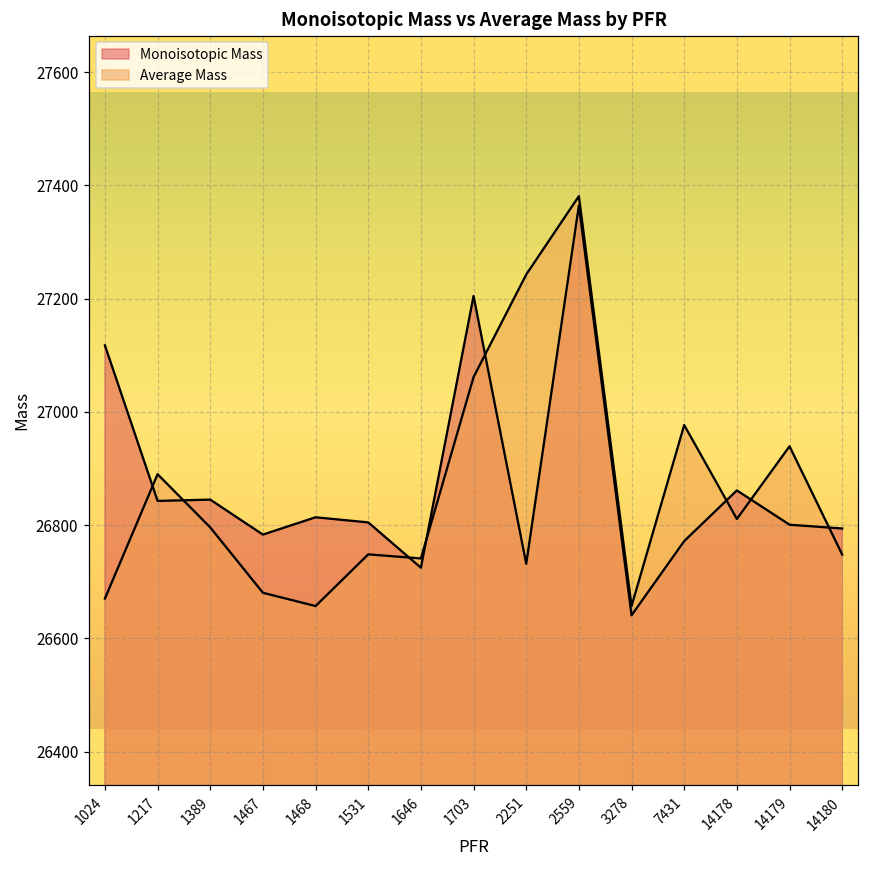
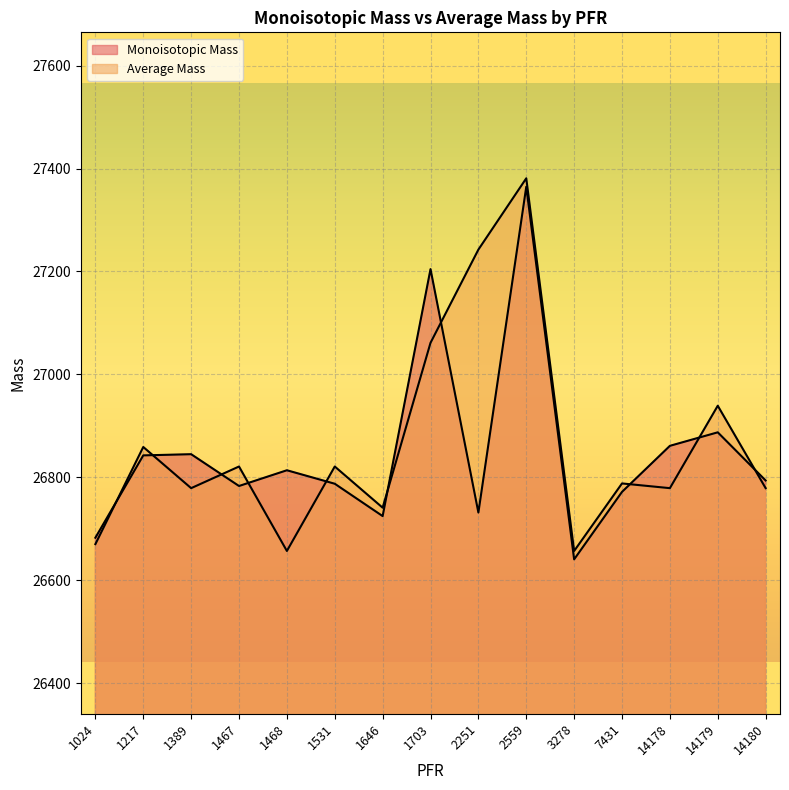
Monoisotopic Mass, 1024: 27120 -> 26680
Average Mass, 1217: 26890 -> 26860
Average Mass, 1389: 26800 -> 26780
Average Mass, 1467: 26680 -> 26820
Monoisotopic Mass, 1531: 26800 -> 26790
Average Mass, 1531: 26750 -> 26820
Average Mass, 7431: 26980 -> 26790
Average Mass, 14178: 26810 -> 26780
Monoisotopic Mass, 14179: 26800 -> 26890
Average Mass, 14180: 26750 -> 26780
